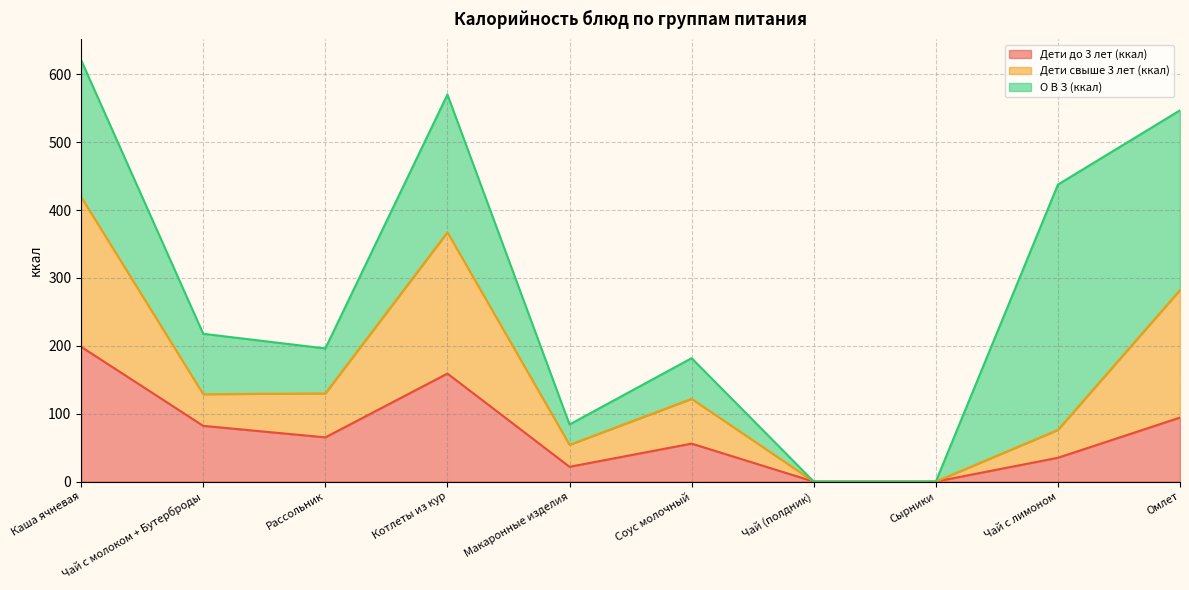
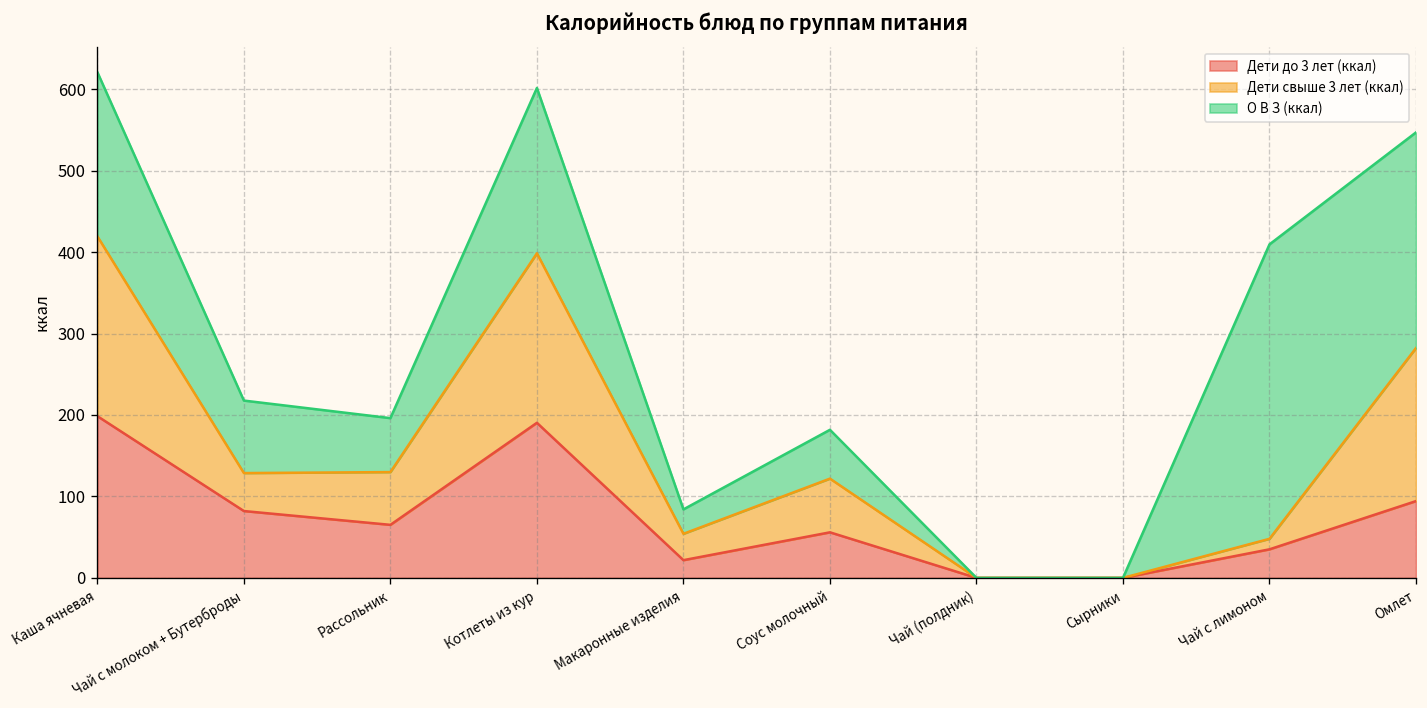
Дети до 3 лет (ккал), Котлеты из кур: 160 -> 190
Дети свыше 3 лет (ккал), Чай с лимоном: 40 -> 10
